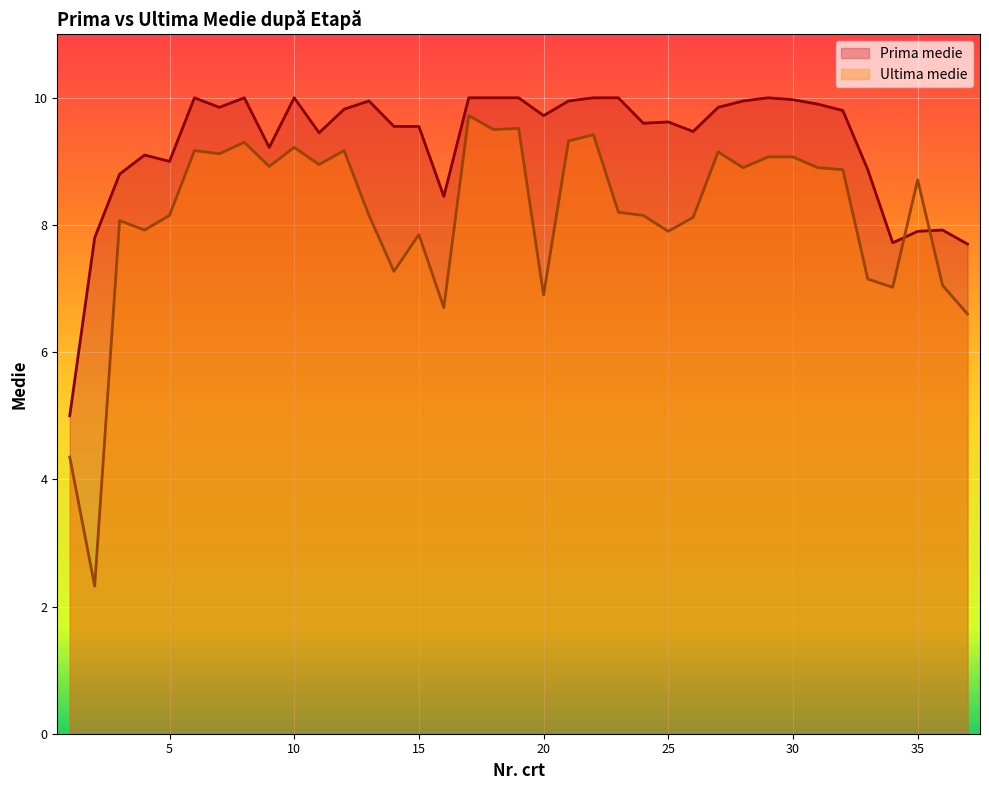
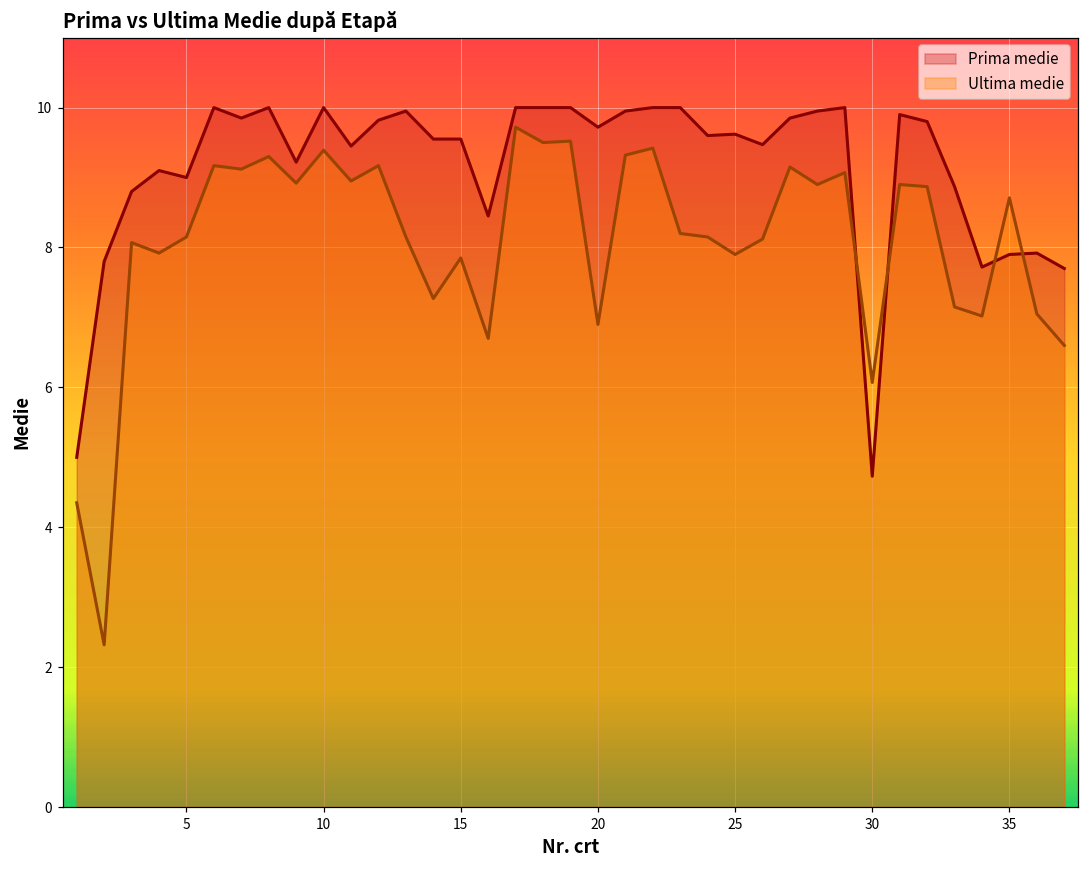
Ultima medie, 10: 9.2 -> 9.4
Prima medie, 30: 10.0 -> 4.7
Ultima medie, 30: 9.1 -> 6.1
